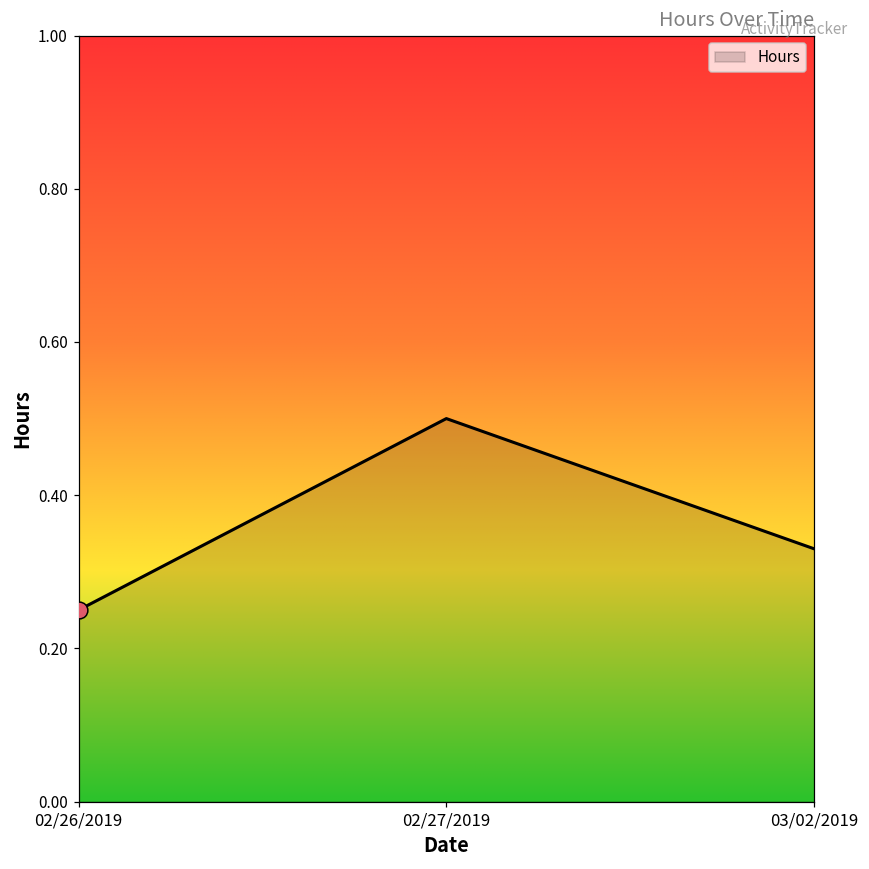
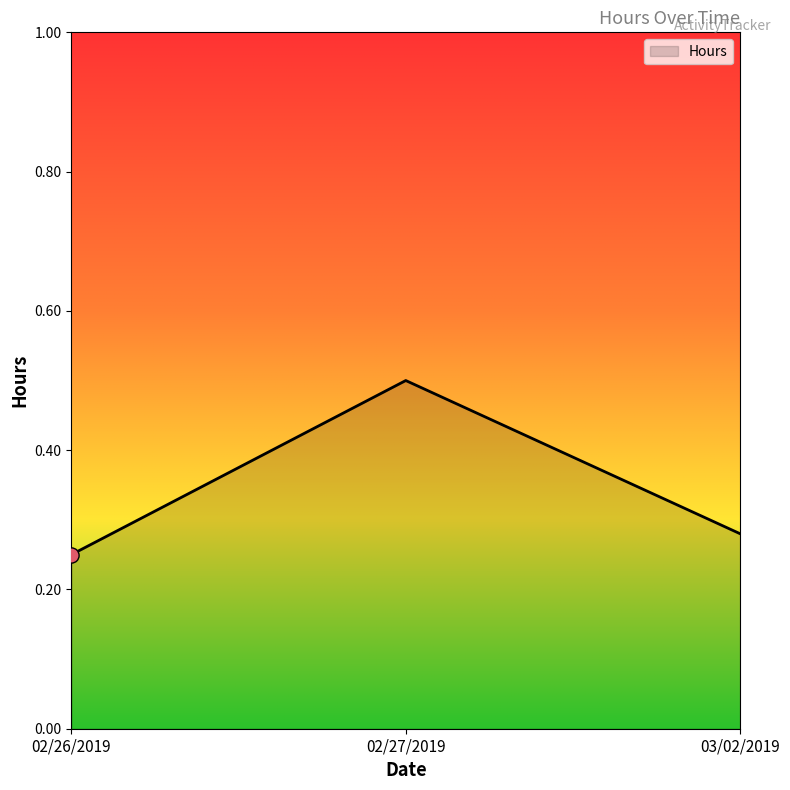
Hours, 03/02/2019: 0.33 -> 0.28
